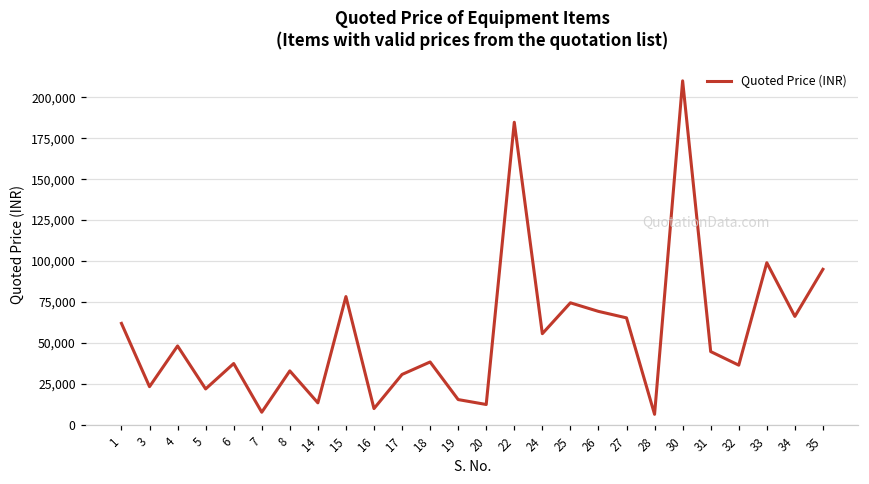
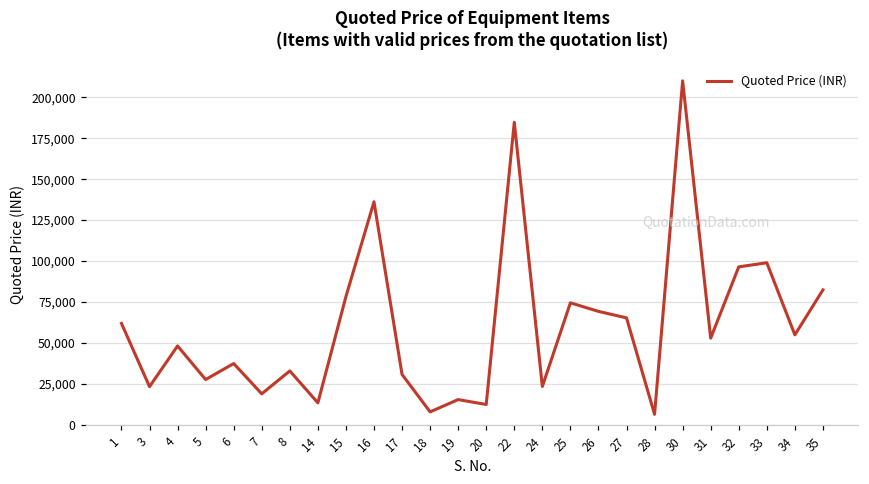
5: 22,000 -> 28,000
7: 8,000 -> 19,000
16: 10,000 -> 136,000
18: 38,000 -> 8,000
24: 56,000 -> 24,000
31: 45,000 -> 53,000
32: 37,000 -> 96,000
34: 66,000 -> 55,000
35: 95,000 -> 82,000
